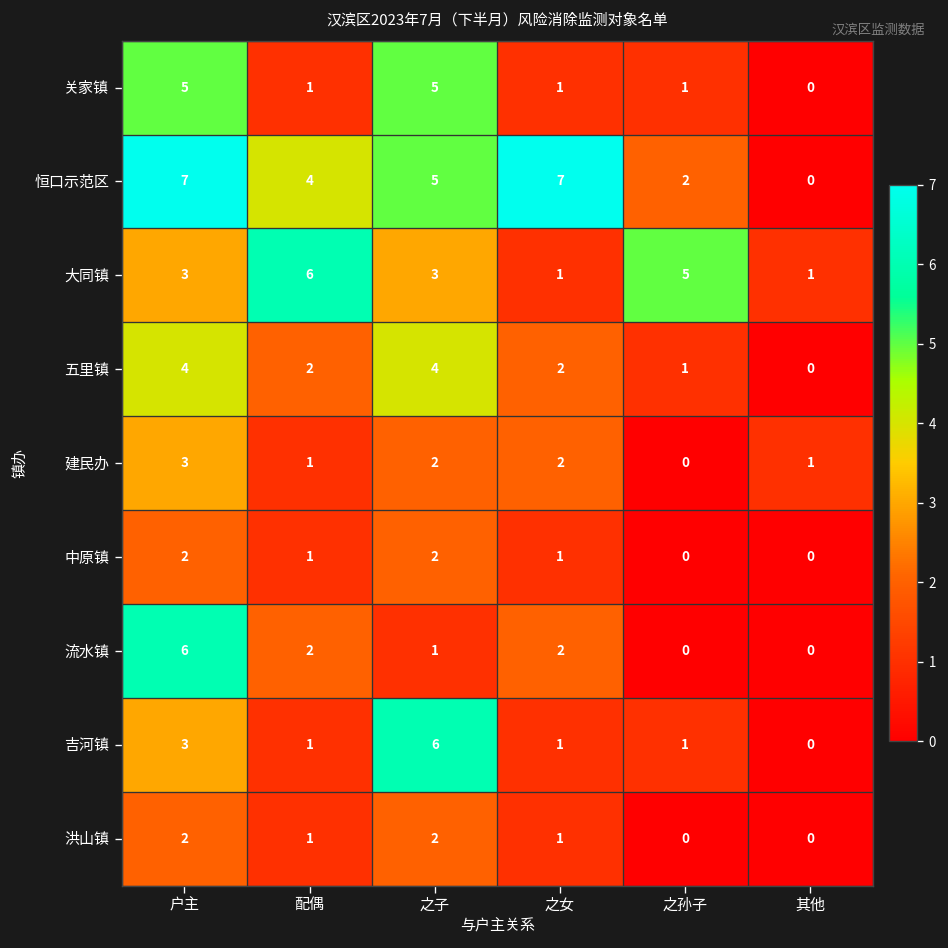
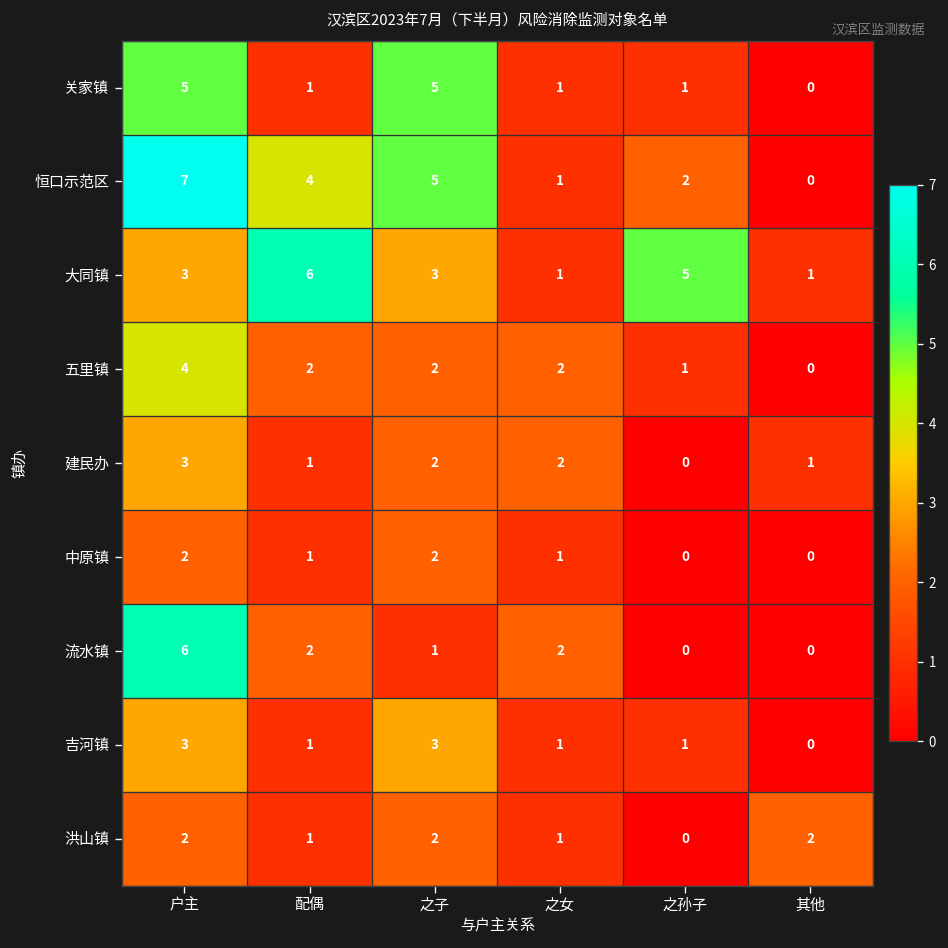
恒口示范区, 之女: 7 -> 1
五里镇, 之子: 4 -> 2
吉河镇, 之子: 6 -> 3
洪山镇, 其他: 0 -> 2
